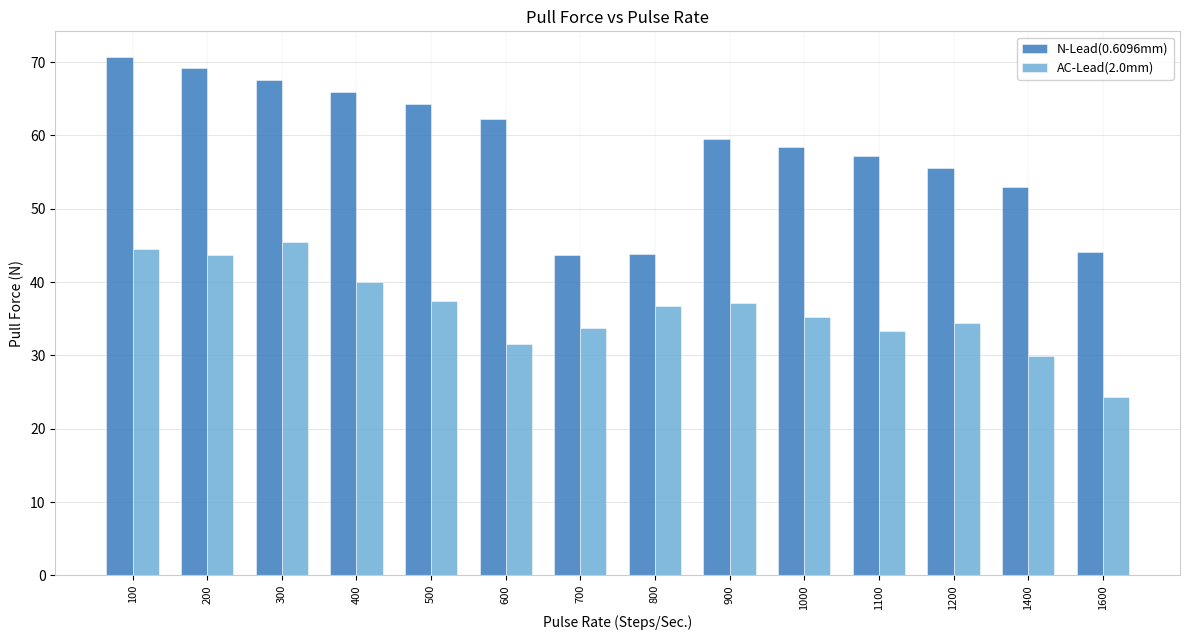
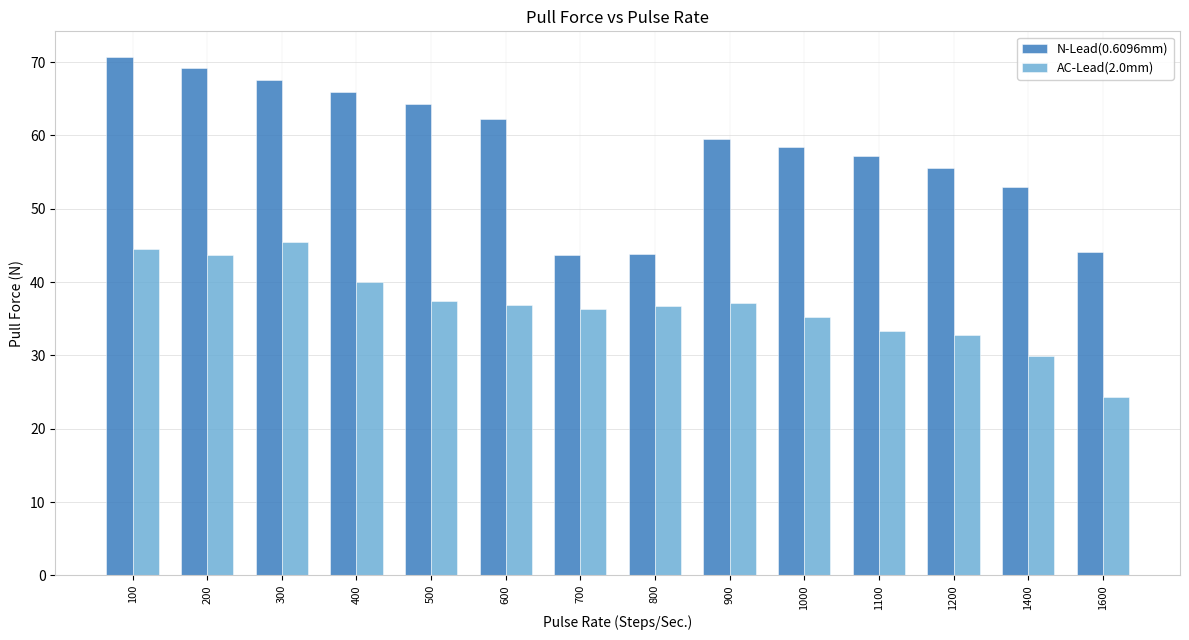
AC-Lead(2.0mm), 600: 32 -> 37
AC-Lead(2.0mm), 700: 34 -> 36
AC-Lead(2.0mm), 1200: 34 -> 33
